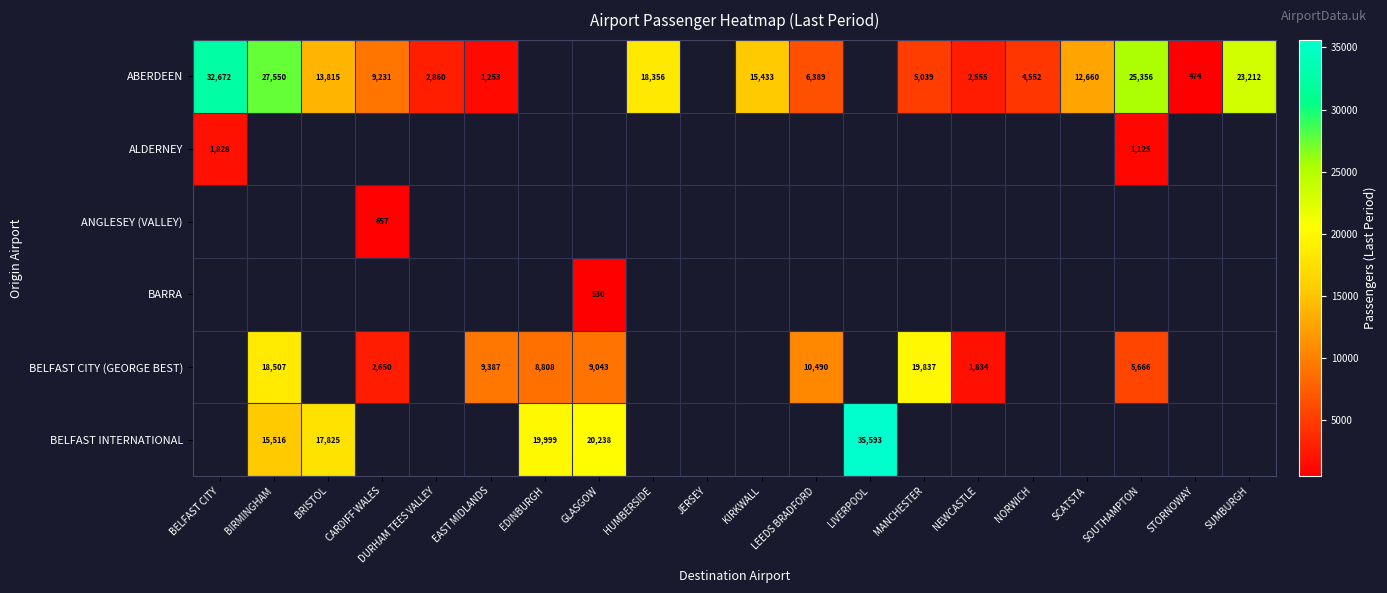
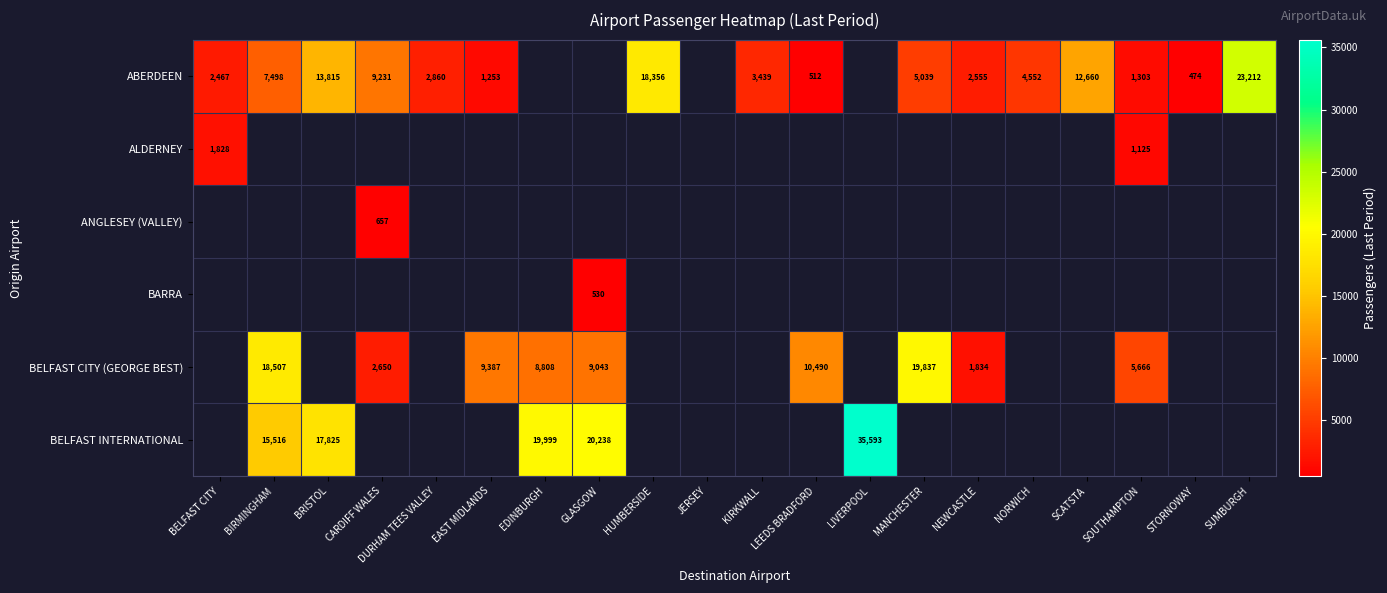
ABERDEEN, BELFAST CITY: 32,672 -> 2,467
ABERDEEN, BIRMINGHAM: 27,550 -> 7,498
ABERDEEN, KIRKWALL: 15,433 -> 3,439
ABERDEEN, LEEDS BRADFORD: 6,389 -> 512
ABERDEEN, SOUTHAMPTON: 25,356 -> 1,303
